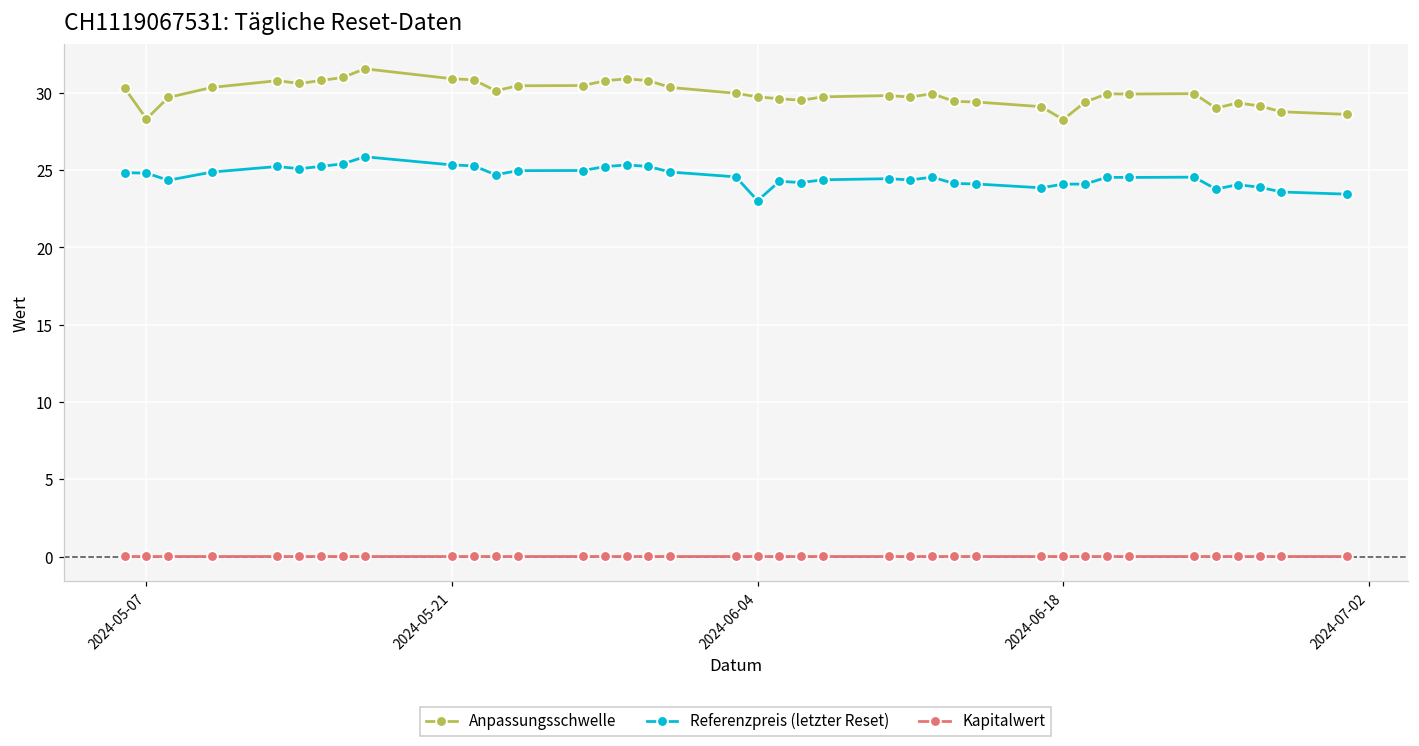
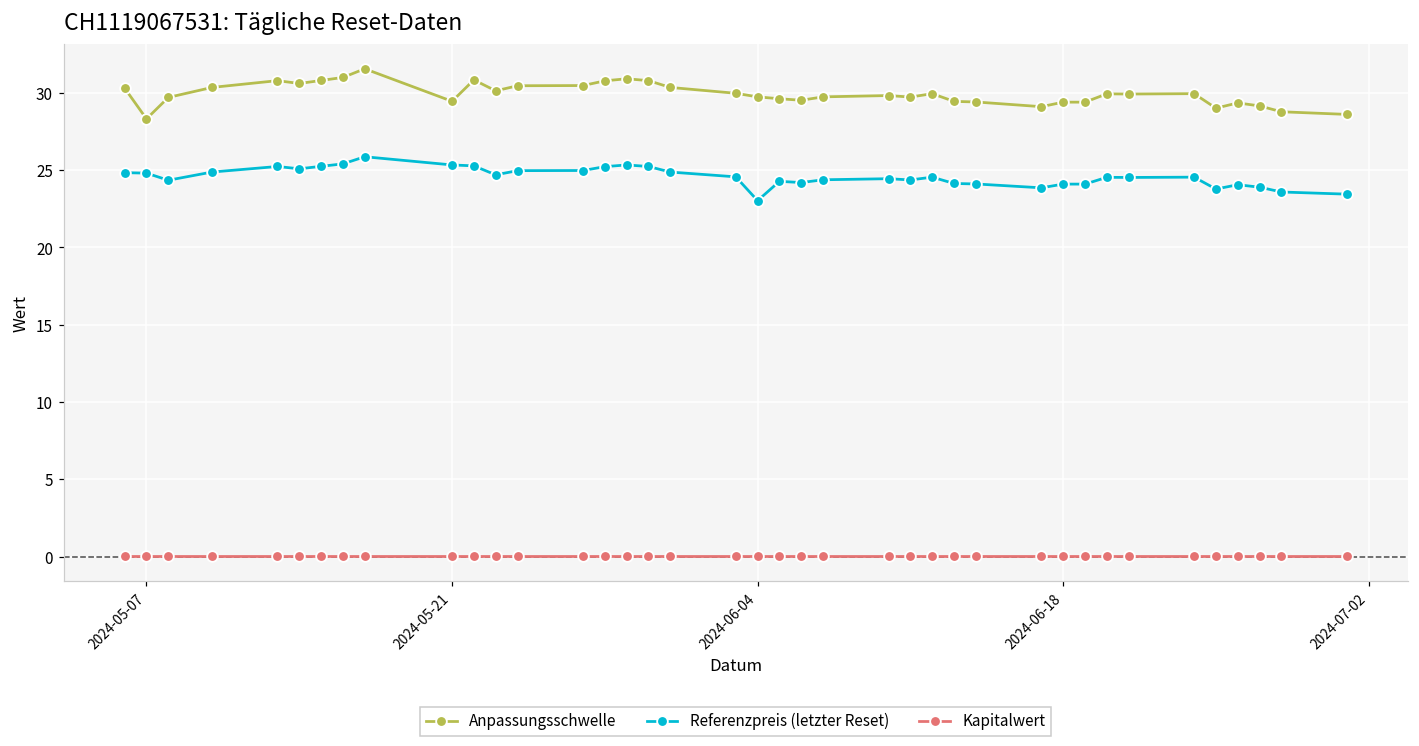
Anpassungsschwelle, 2024-05-21: 30.9 -> 29.5
Anpassungsschwelle, 2024-06-18: 28.3 -> 29.4
